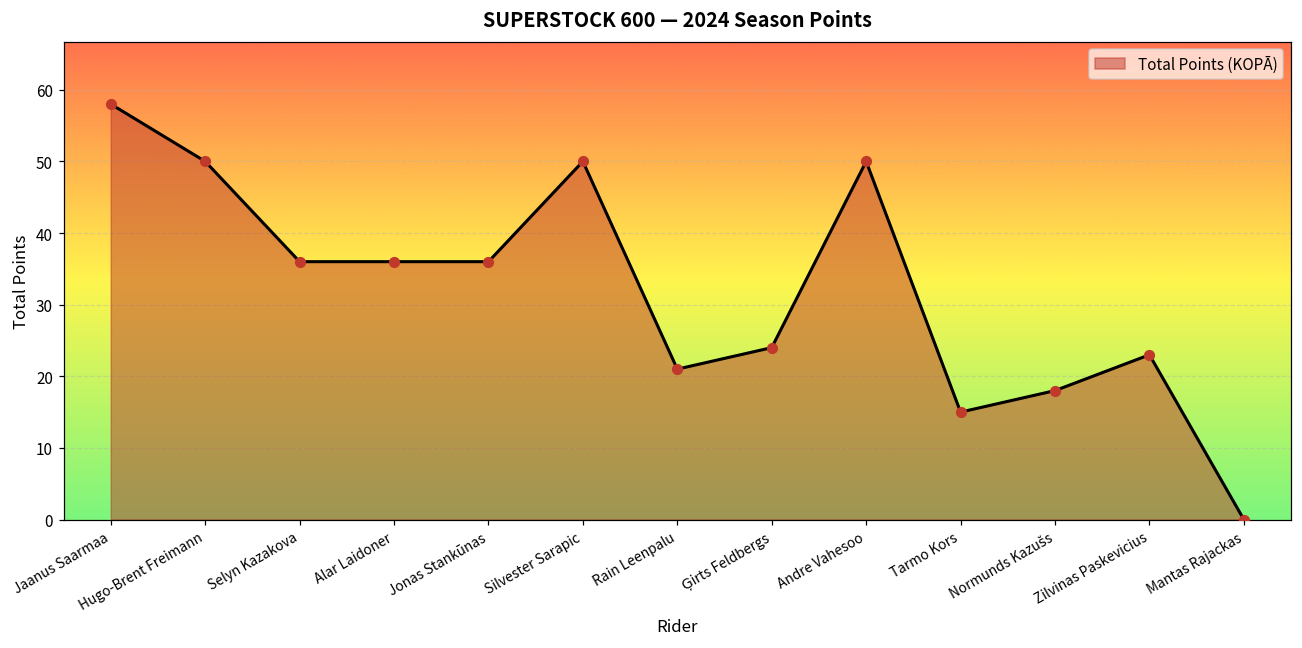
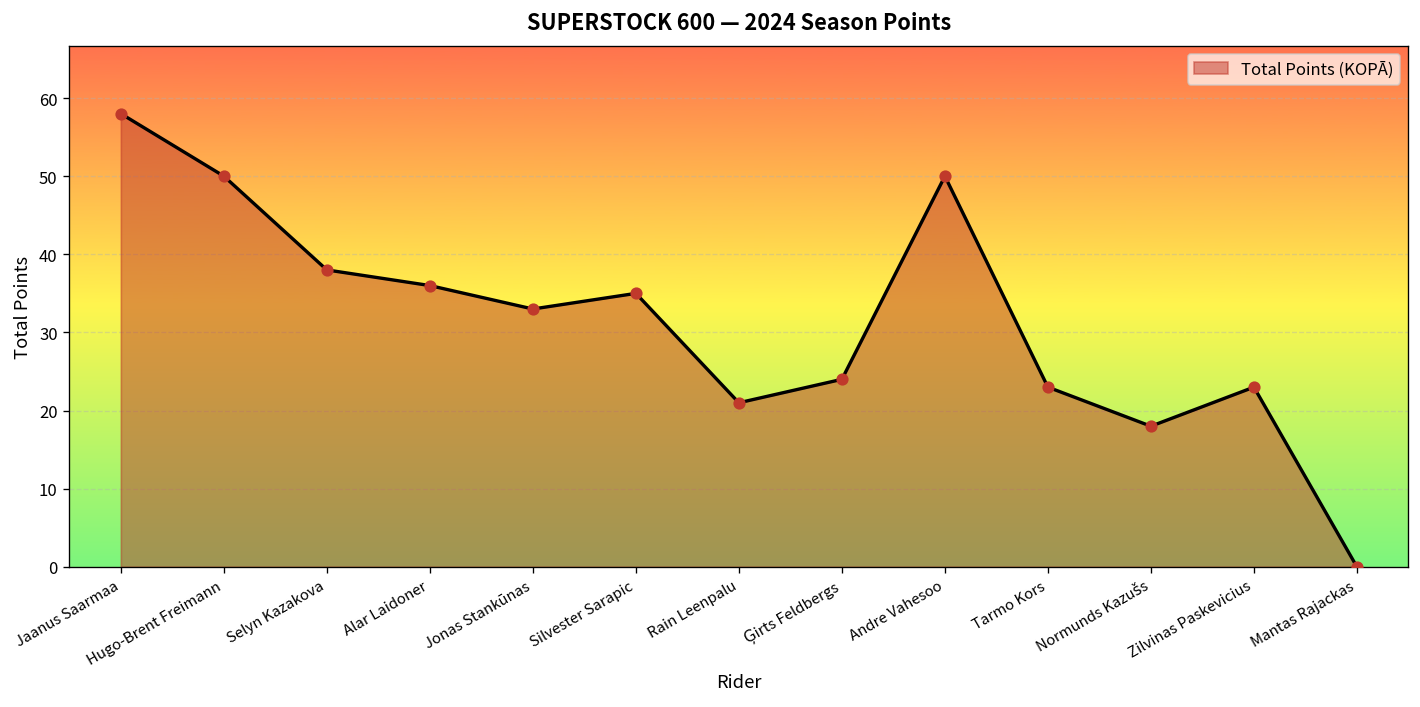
Selyn Kazakova: 36 -> 38
Jonas Stankūnas: 36 -> 33
Silvester Sarapic: 50 -> 35
Tarmo Kors: 15 -> 23
